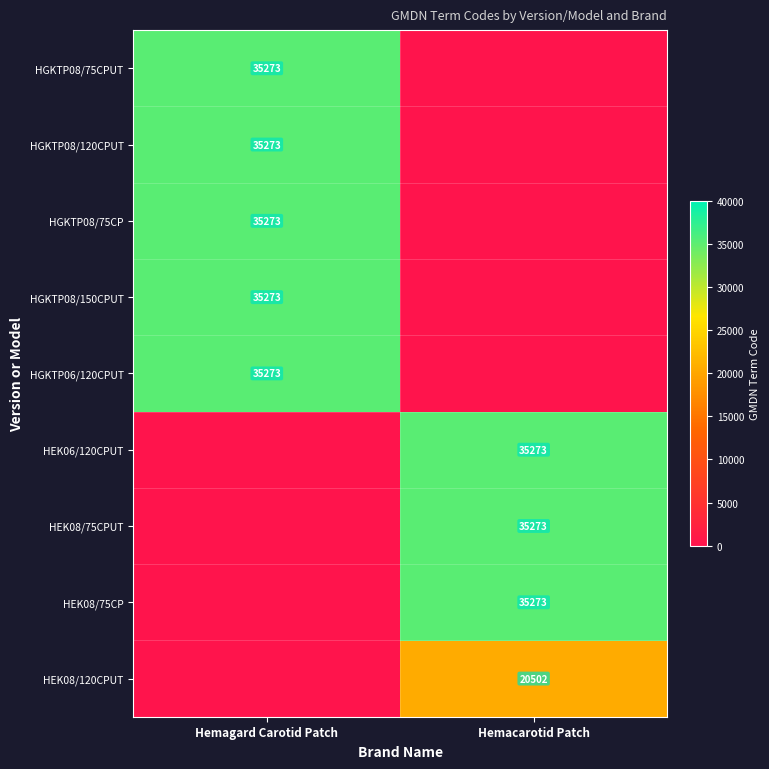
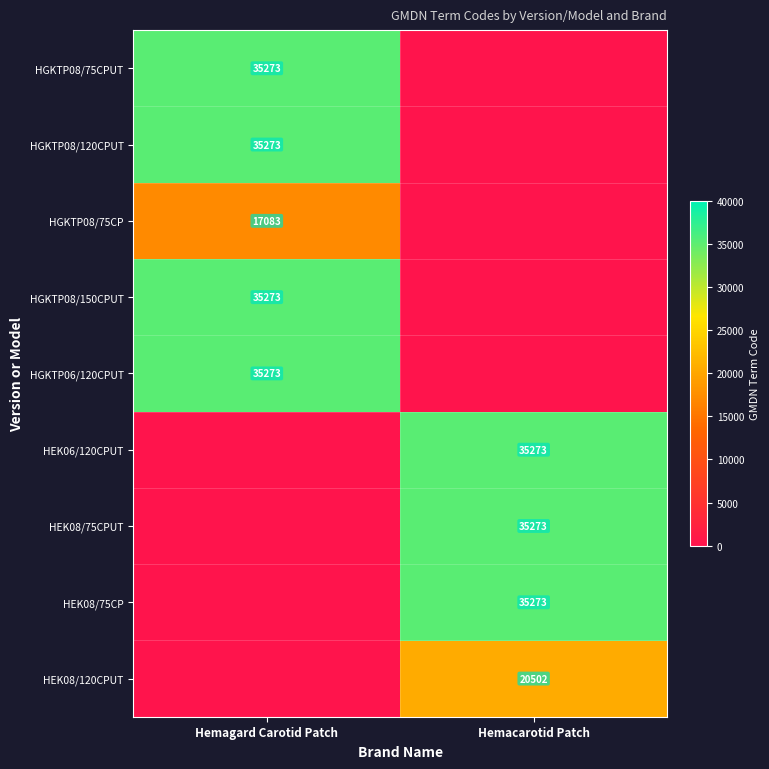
HGKTP08/75CP, Hemagard Carotid Patch: 35273 -> 17083
